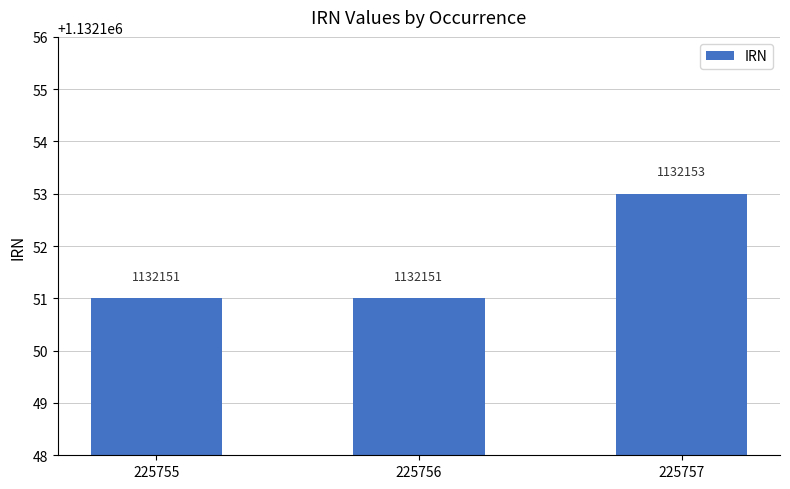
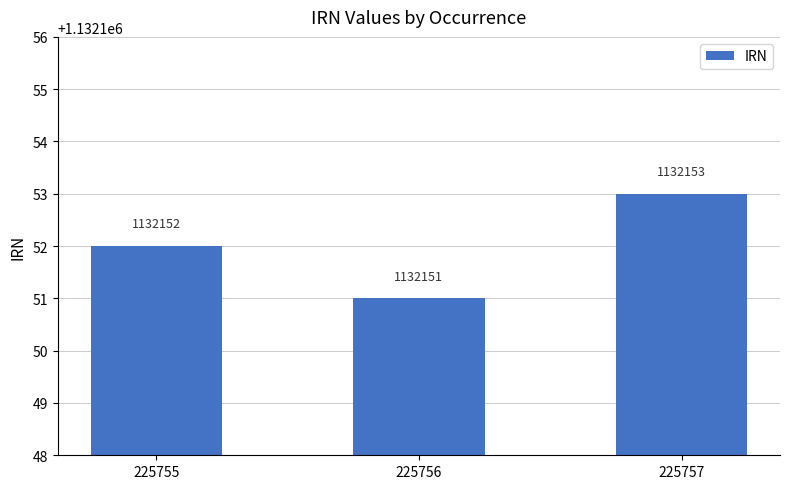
225755: 1132151 -> 1132152
